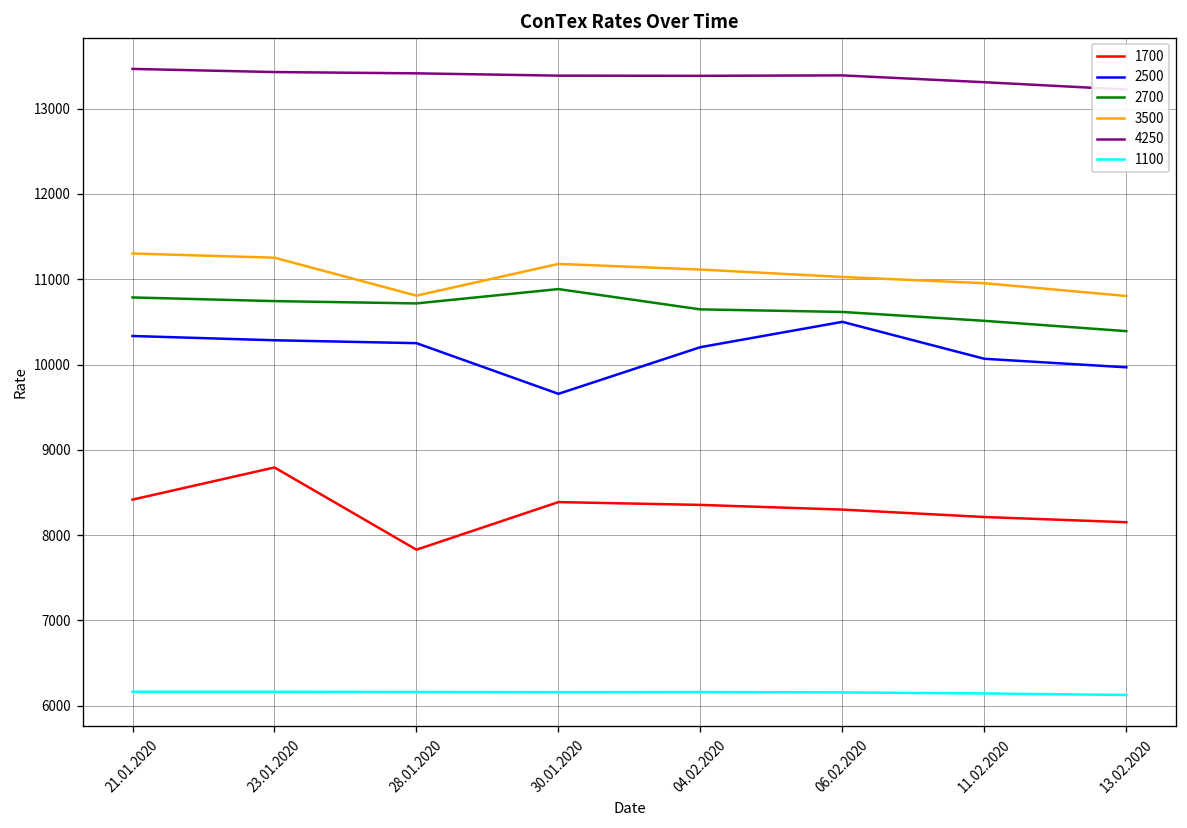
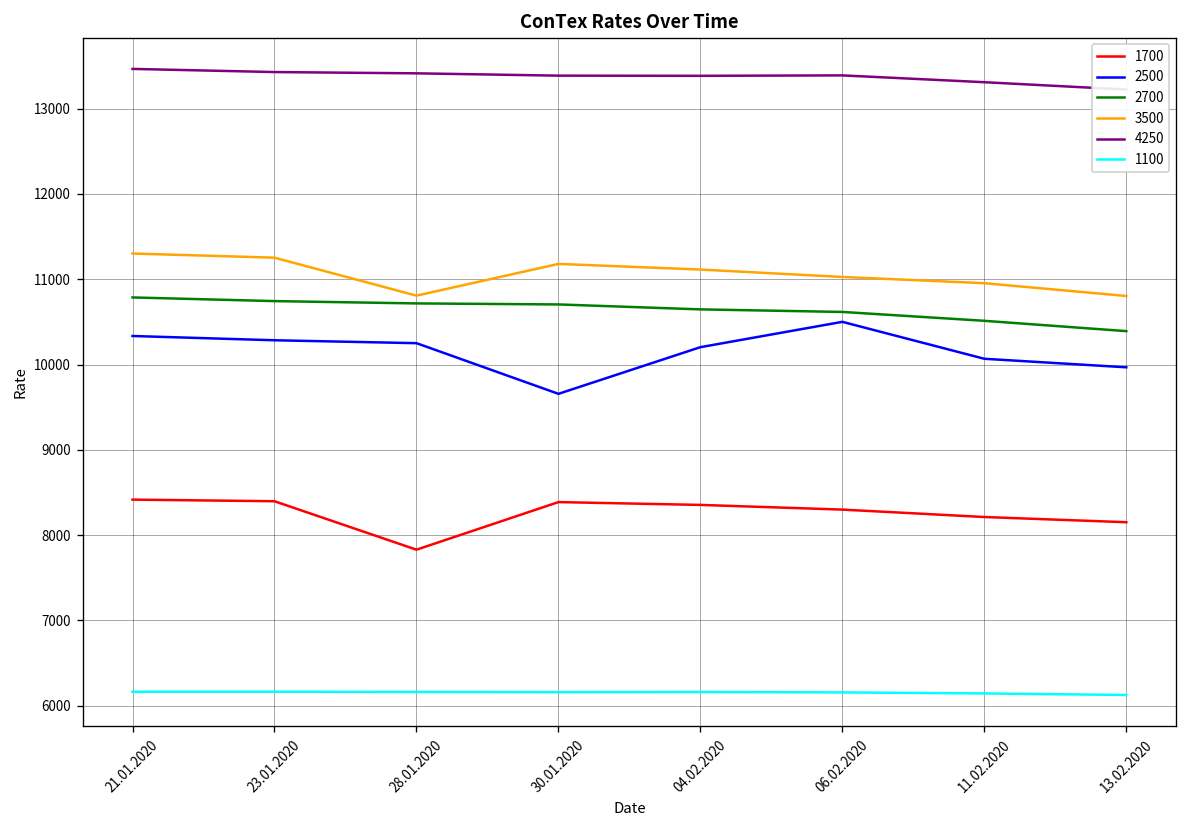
1700, 23.01.2020: 8800 -> 8400
2700, 30.01.2020: 10900 -> 10700
